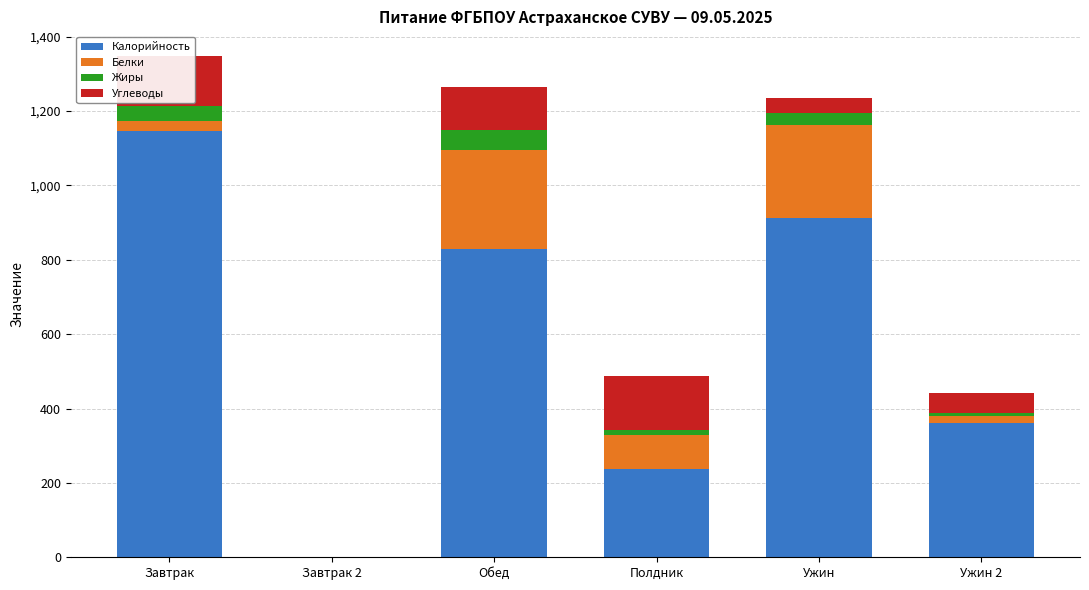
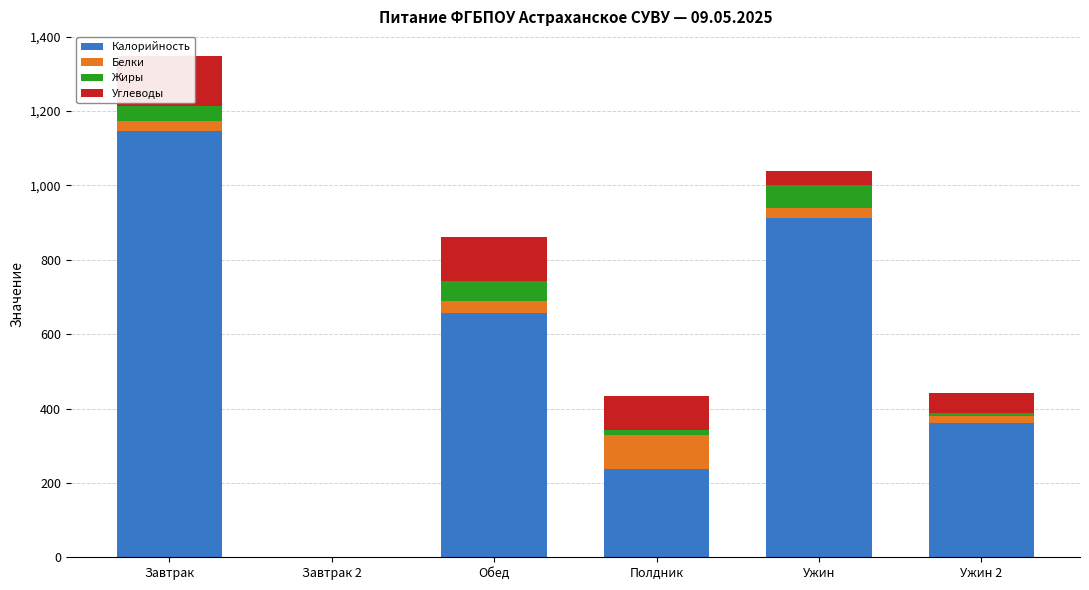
Калорийность, Обед: 830 -> 660
Белки, Обед: 270 -> 30
Углеводы, Полдник: 150 -> 90
Белки, Ужин: 250 -> 30
Жиры, Ужин: 30 -> 60
